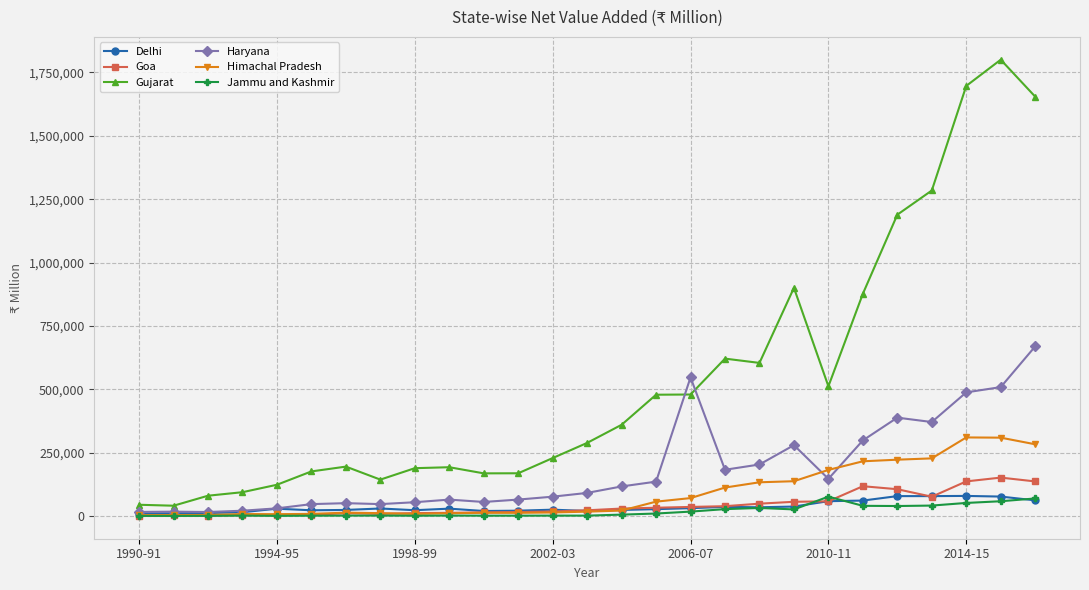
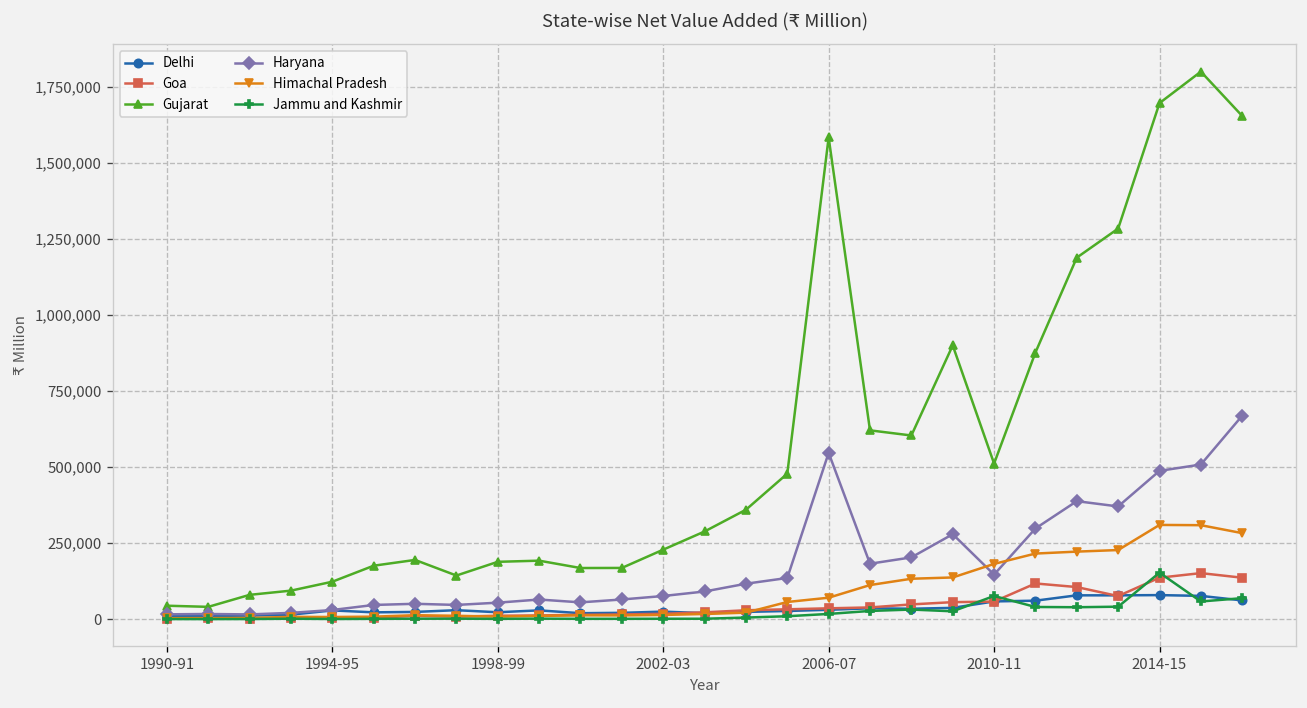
Gujarat, 2006-07: 480,000 -> 1,580,000
Jammu and Kashmir, 2014-15: 50,000 -> 150,000
